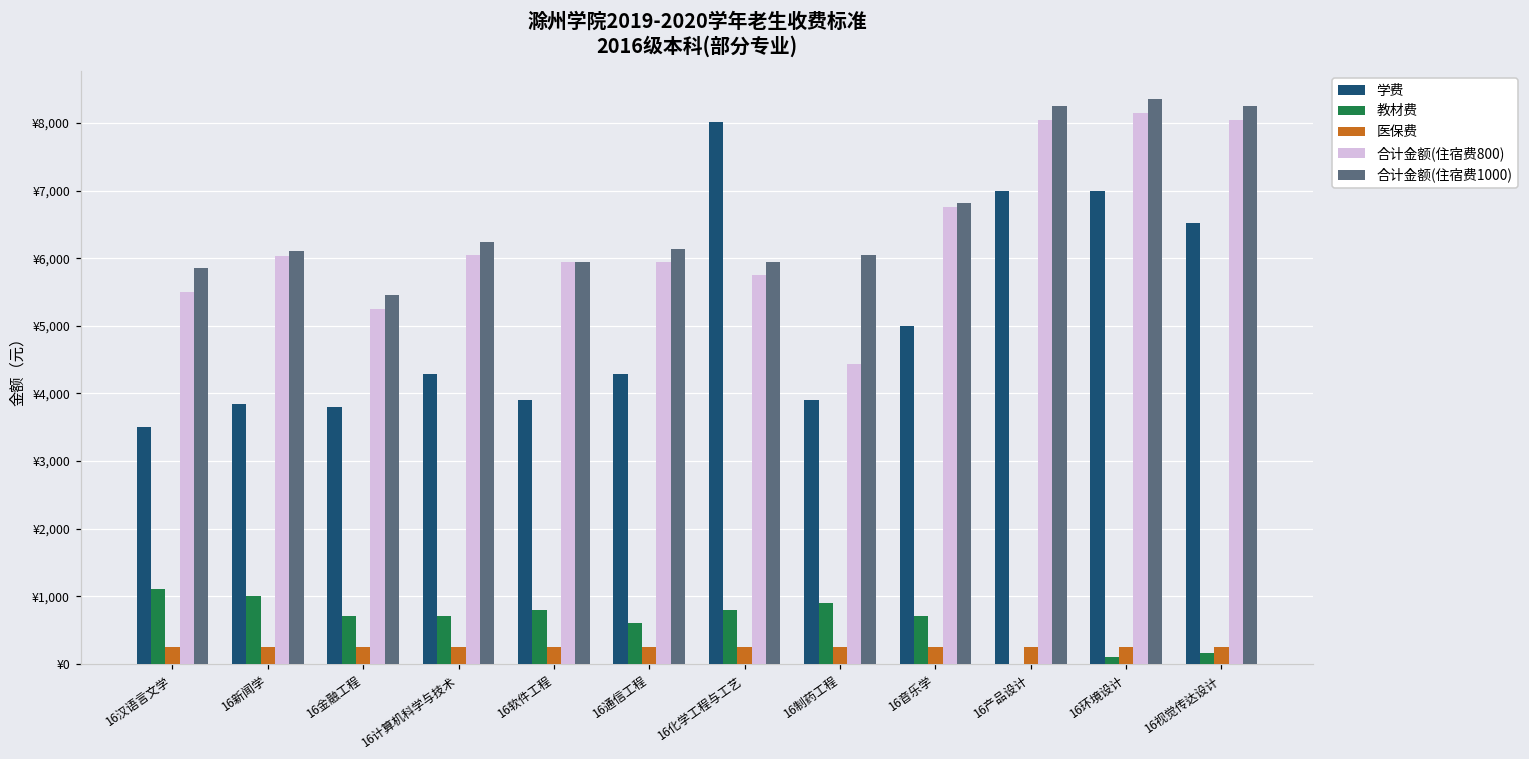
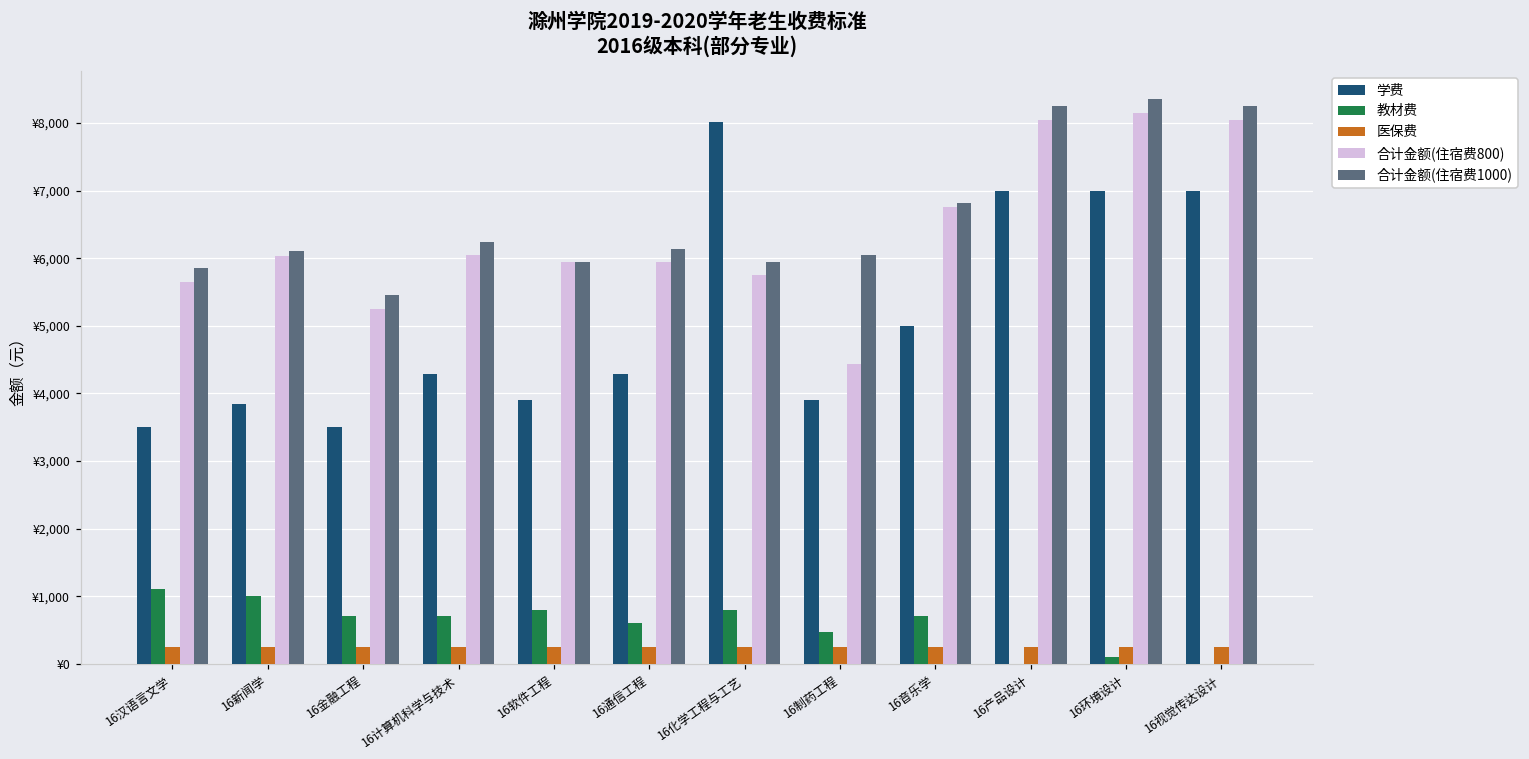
合计金额(住宿费800), 16汉语言文学: ¥5,500 -> ¥5,700
学费, 16金融工程: ¥3,800 -> ¥3,500
教材费, 16制药工程: ¥900 -> ¥500
学费, 16视觉传达设计: ¥6,500 -> ¥7,000
教材费, 16视觉传达设计: ¥200 -> ¥0
